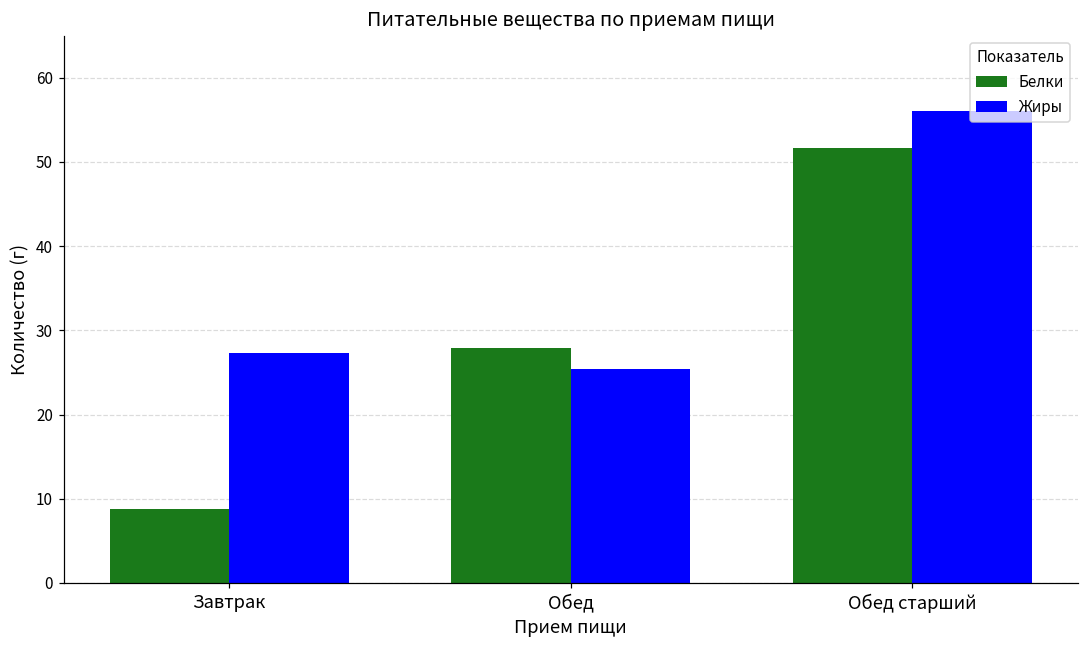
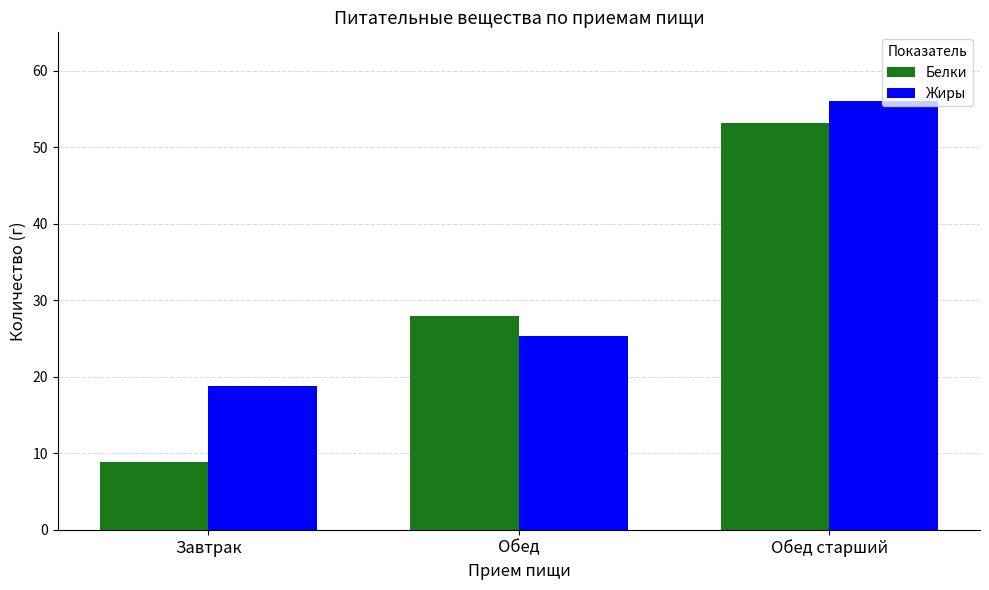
Жиры, Завтрак: 27 -> 19
Белки, Обед старший: 52 -> 53
